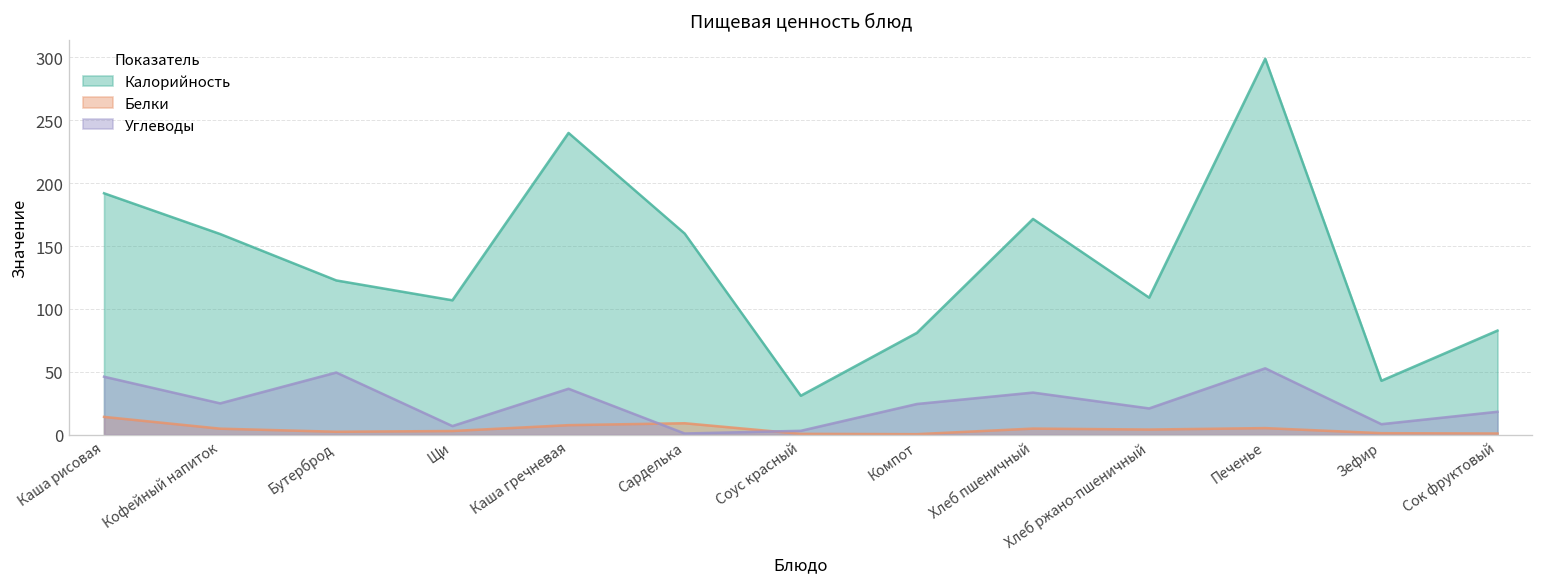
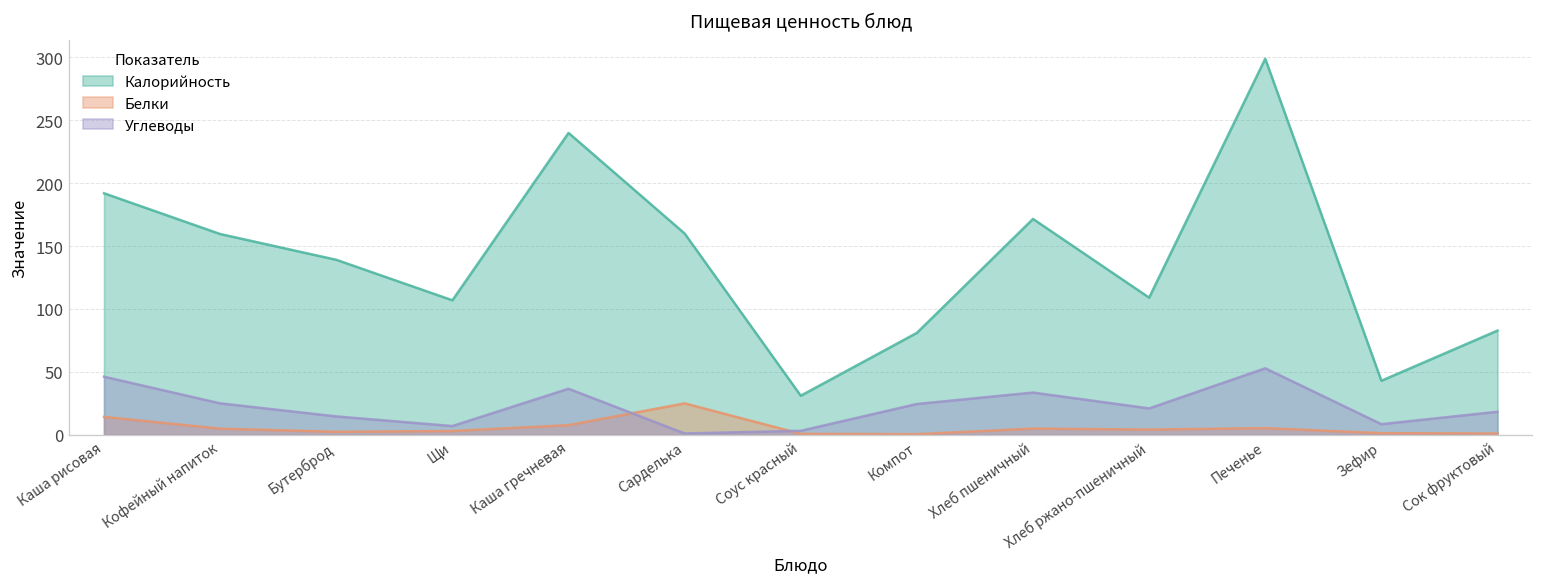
Калорийность, Бутерброд: 123 -> 139
Углеводы, Бутерброд: 49 -> 15
Белки, Сарделька: 9 -> 25
